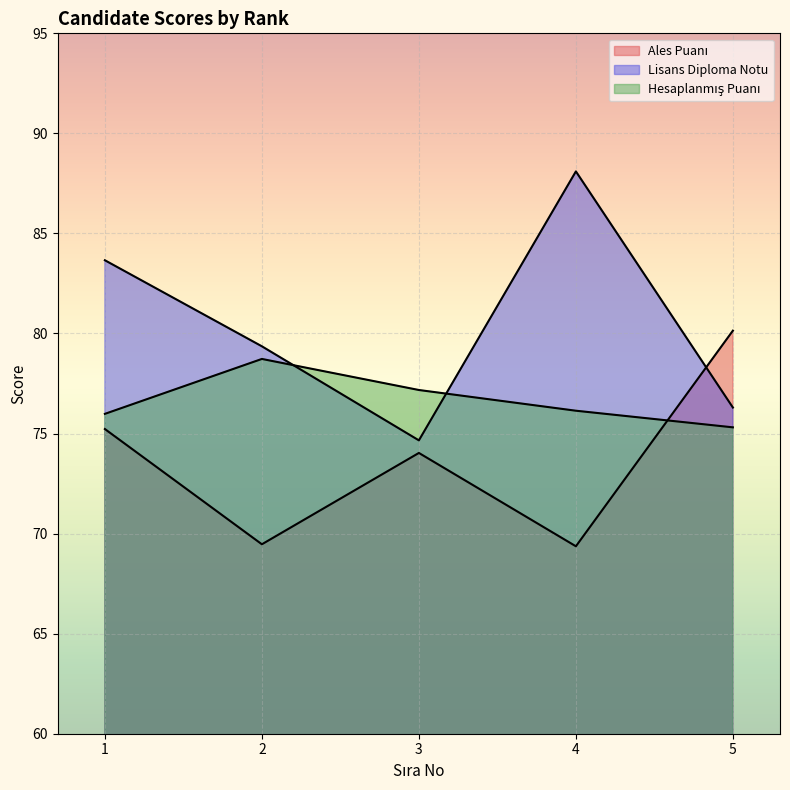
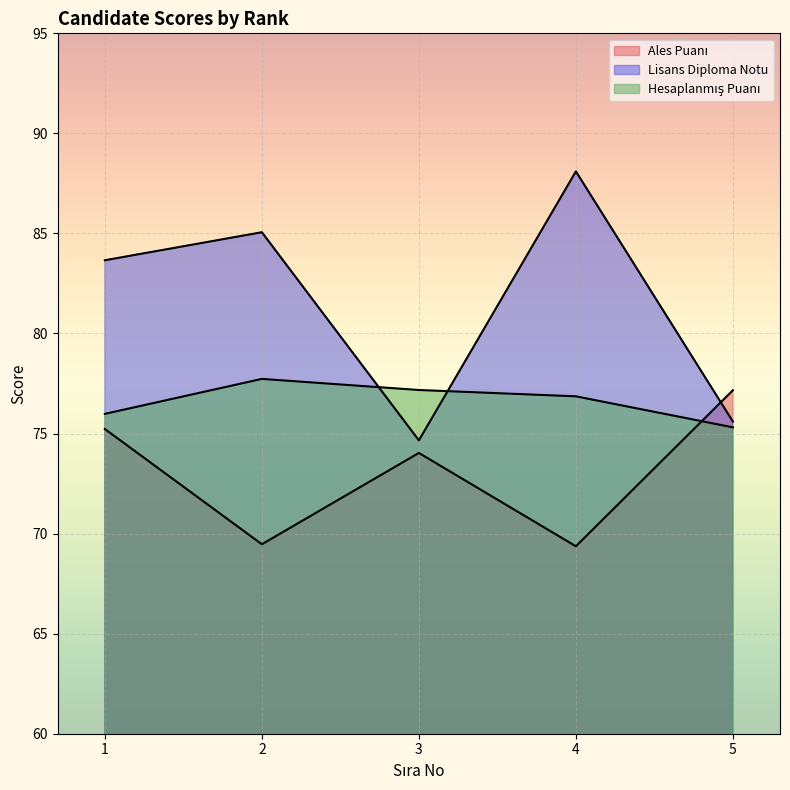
Lisans Diploma Notu, 2: 79.4 -> 85.1
Hesaplanmış Puanı, 2: 78.7 -> 77.7
Hesaplanmış Puanı, 4: 76.1 -> 76.9
Ales Puanı, 5: 80.1 -> 77.2
Lisans Diploma Notu, 5: 76.3 -> 75.6
